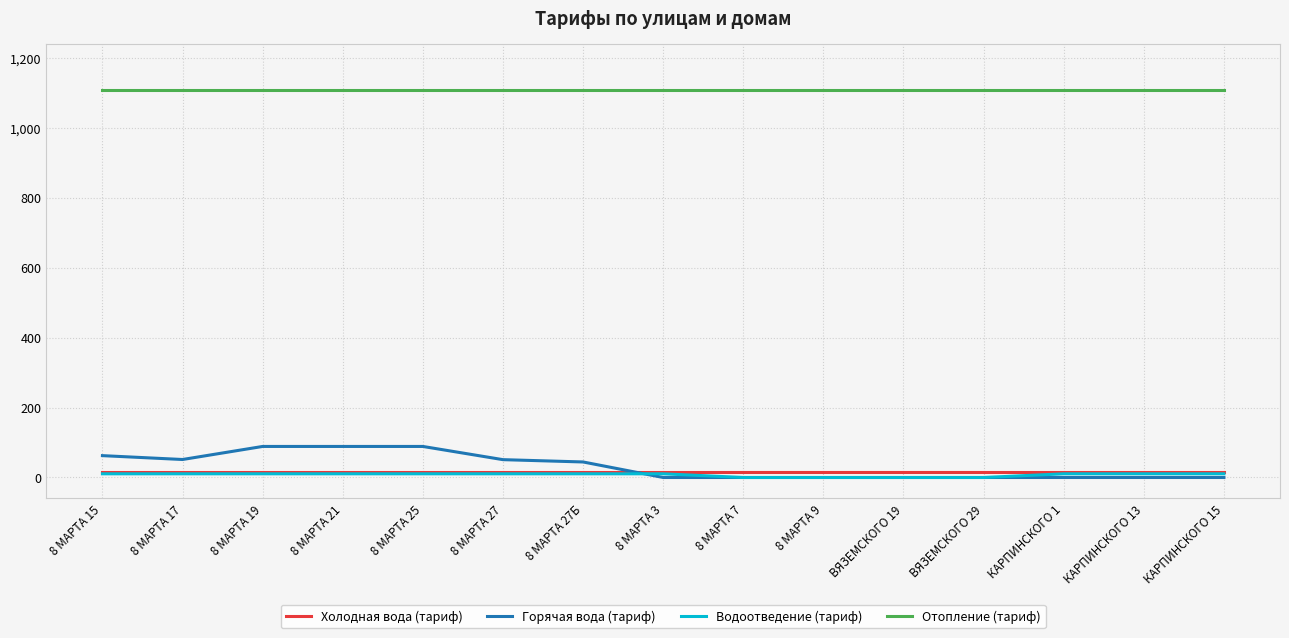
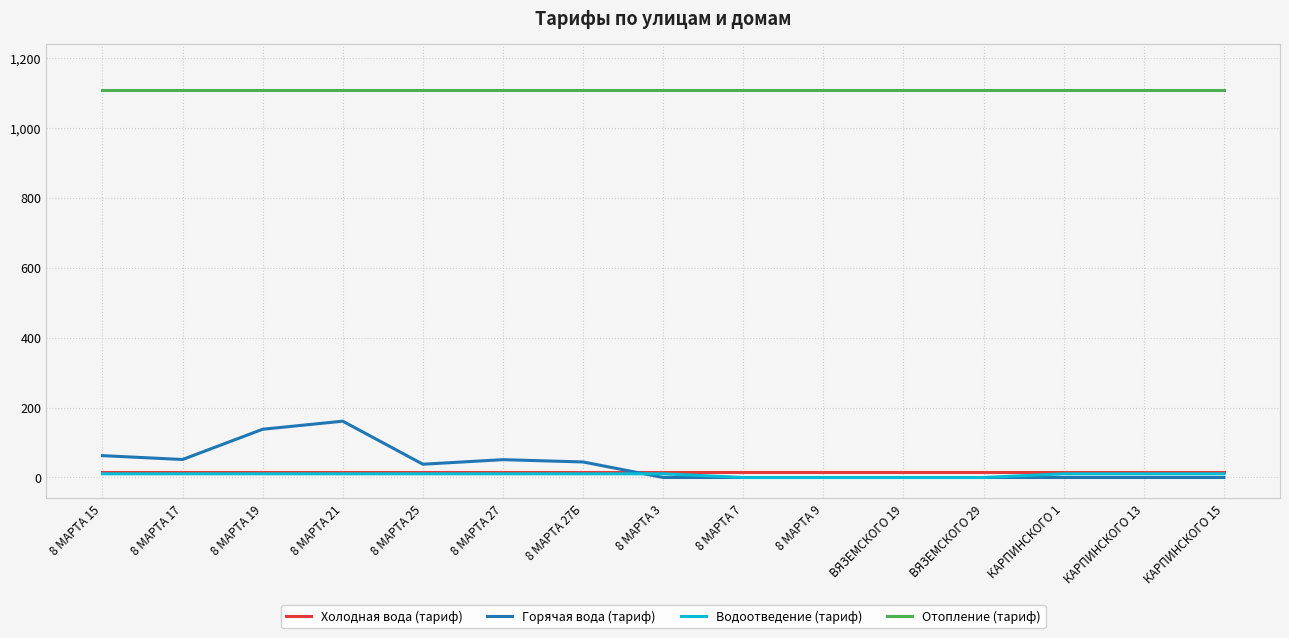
Горячая вода (тариф), 8 МАРТА 19: 90 -> 140
Горячая вода (тариф), 8 МАРТА 21: 90 -> 160
Горячая вода (тариф), 8 МАРТА 25: 90 -> 40
